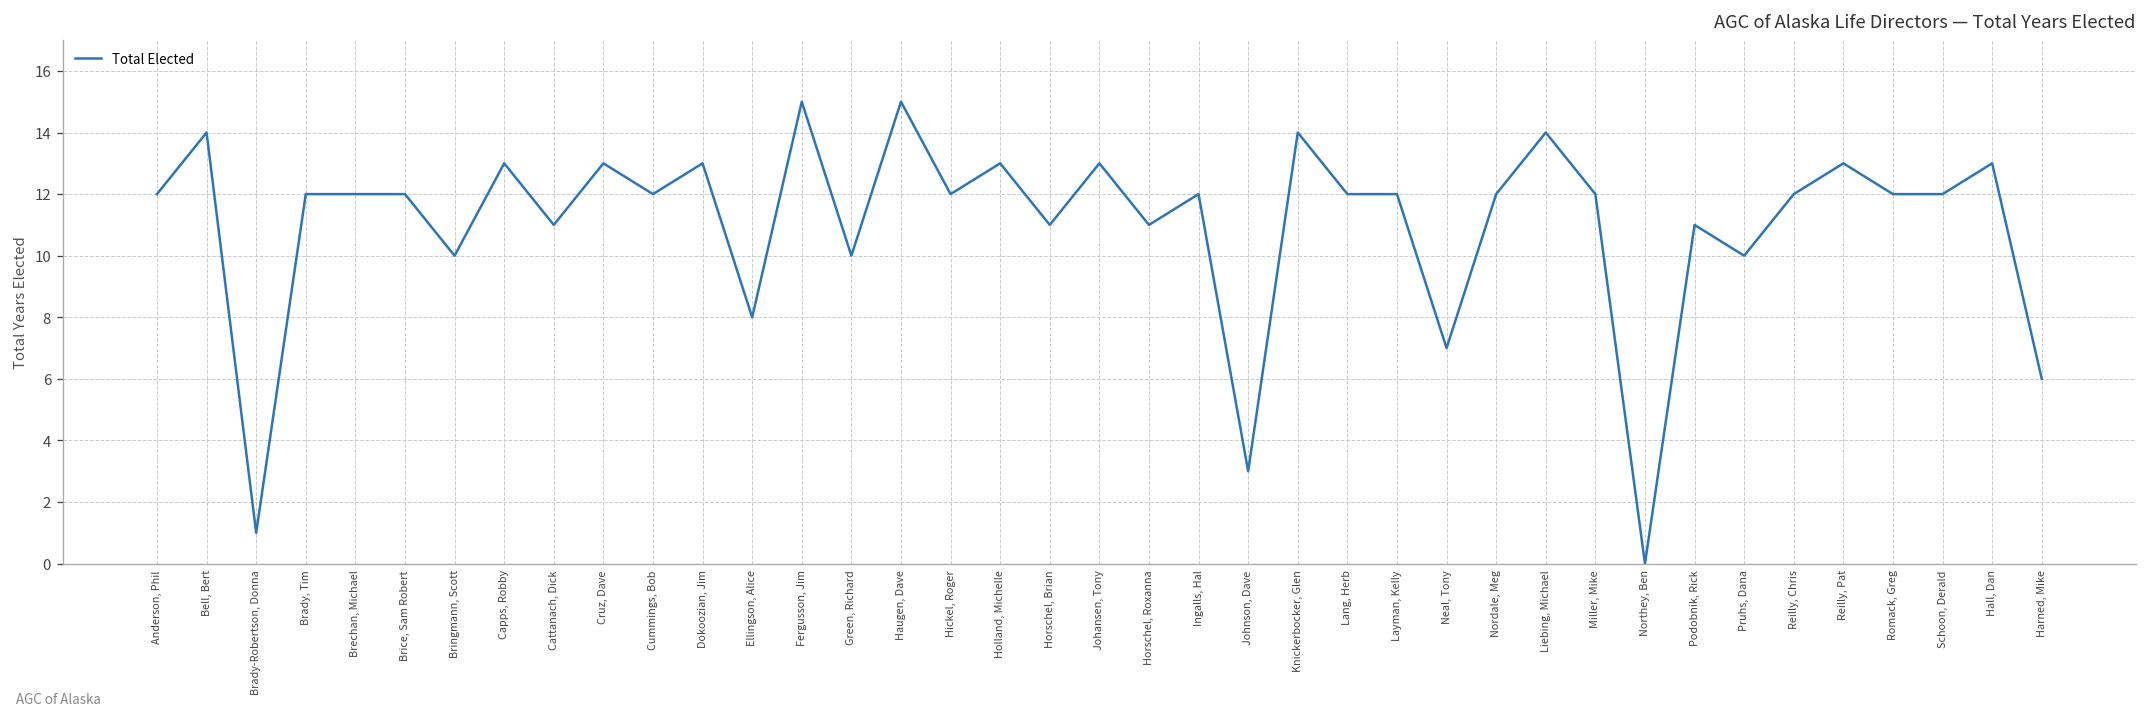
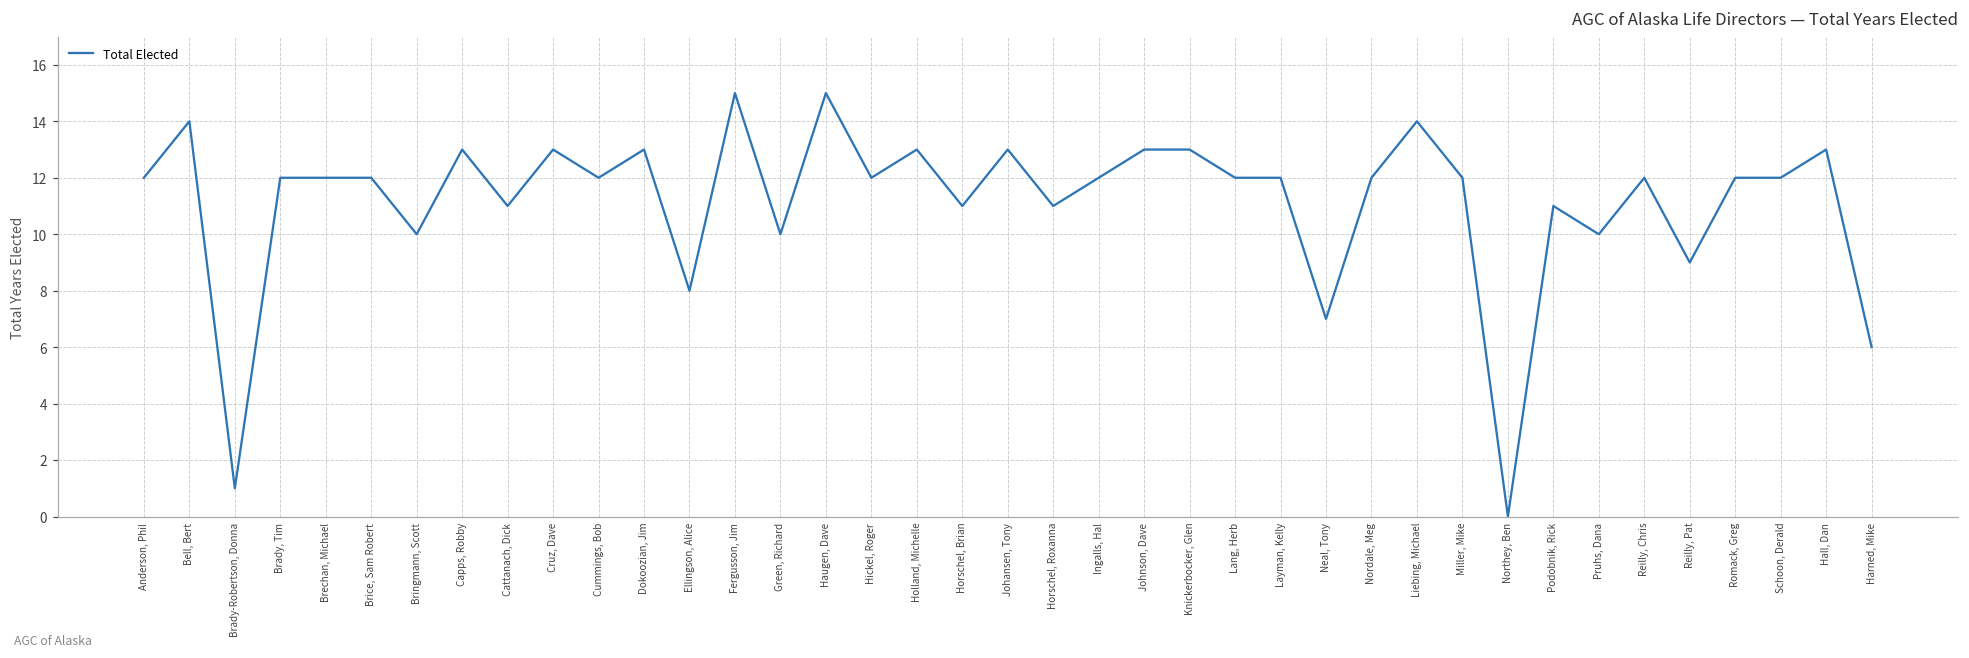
Johnson, Dave: 3 -> 13
Knickerbocker, Glen: 14 -> 13
Reilly, Pat: 13 -> 9
